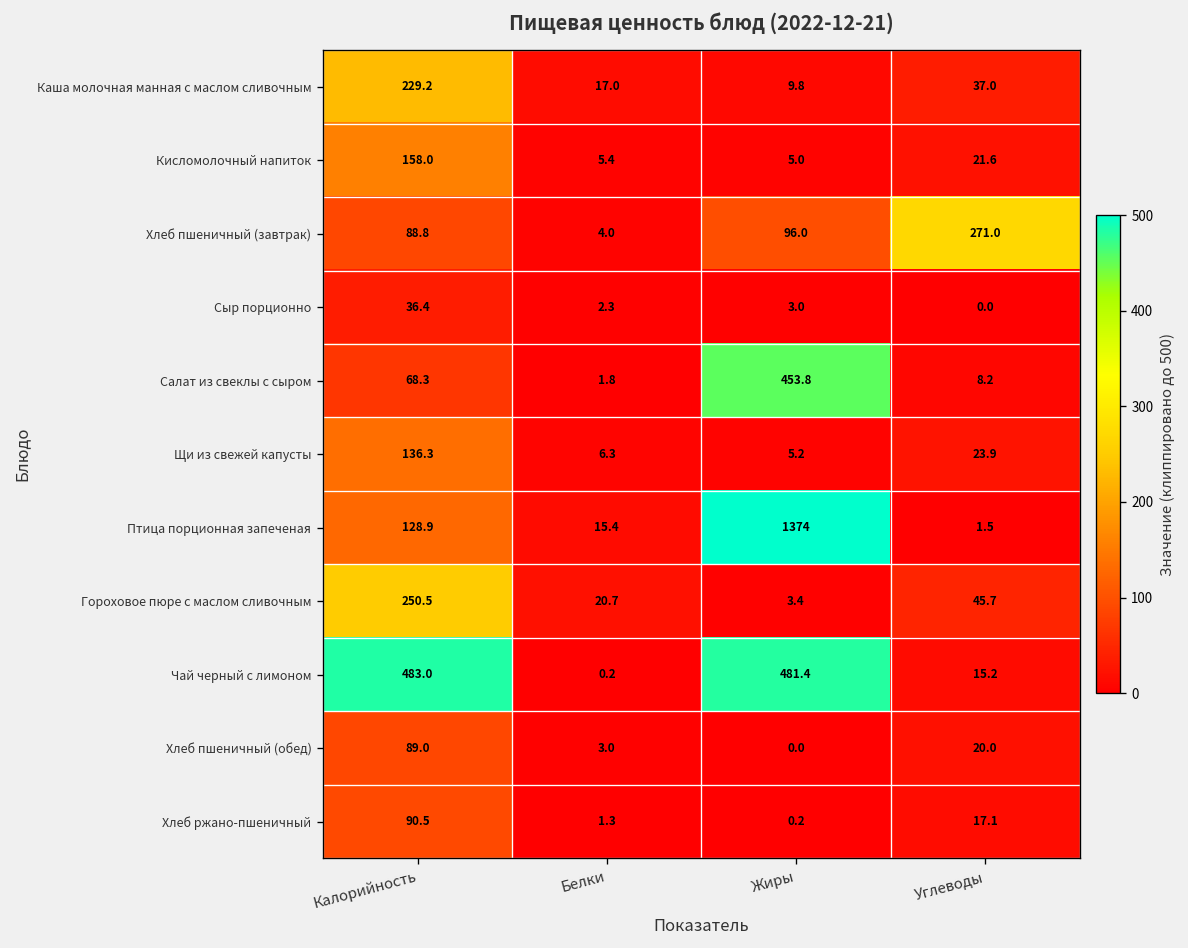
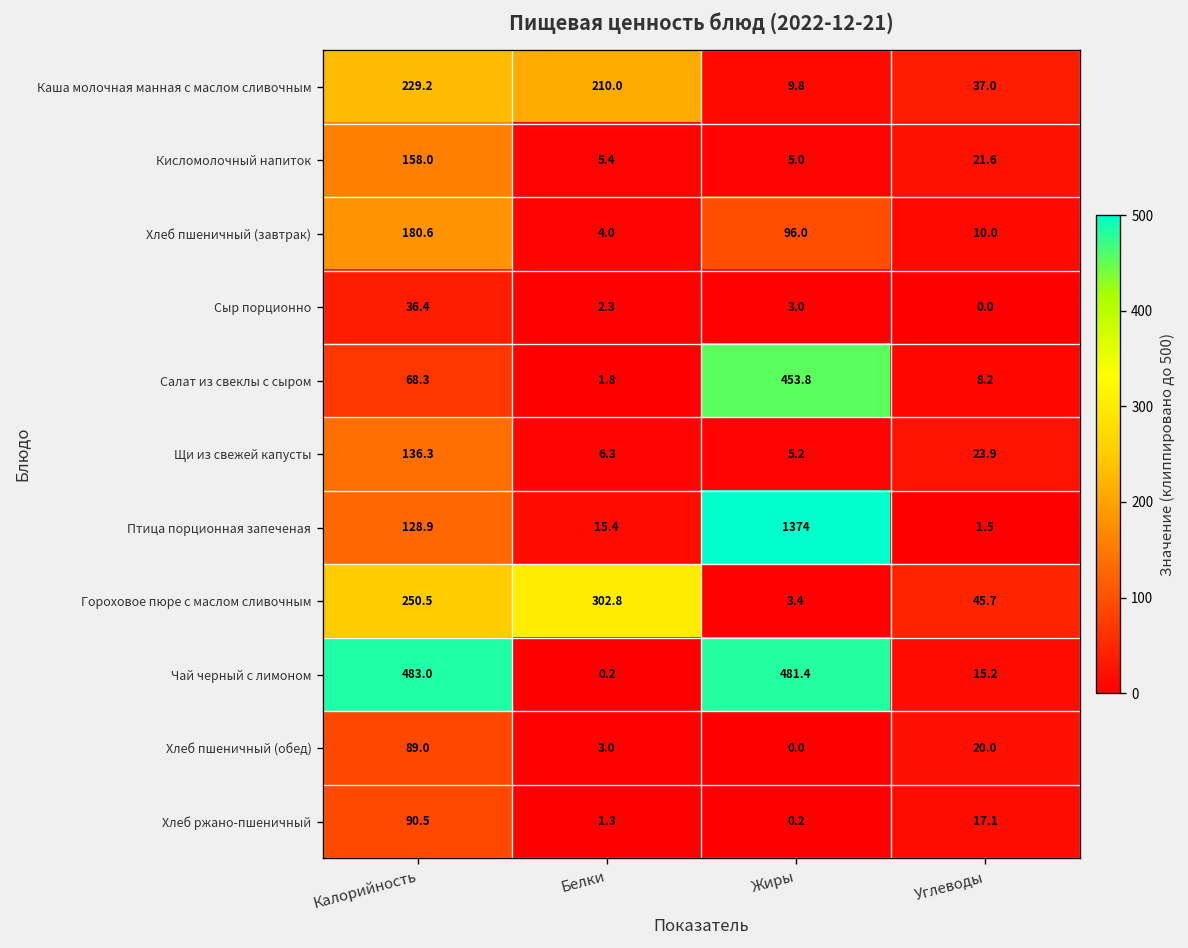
Каша молочная манная с маслом сливочным, Белки: 17.0 -> 210.0
Хлеб пшеничный (завтрак), Калорийность: 88.8 -> 180.6
Хлеб пшеничный (завтрак), Углеводы: 271.0 -> 10.0
Гороховое пюре с маслом сливочным, Белки: 20.7 -> 302.8
